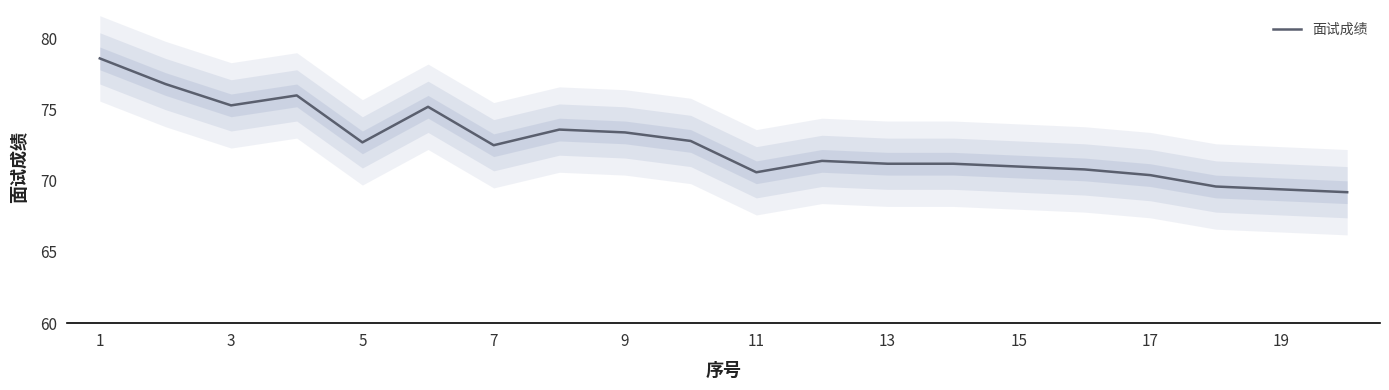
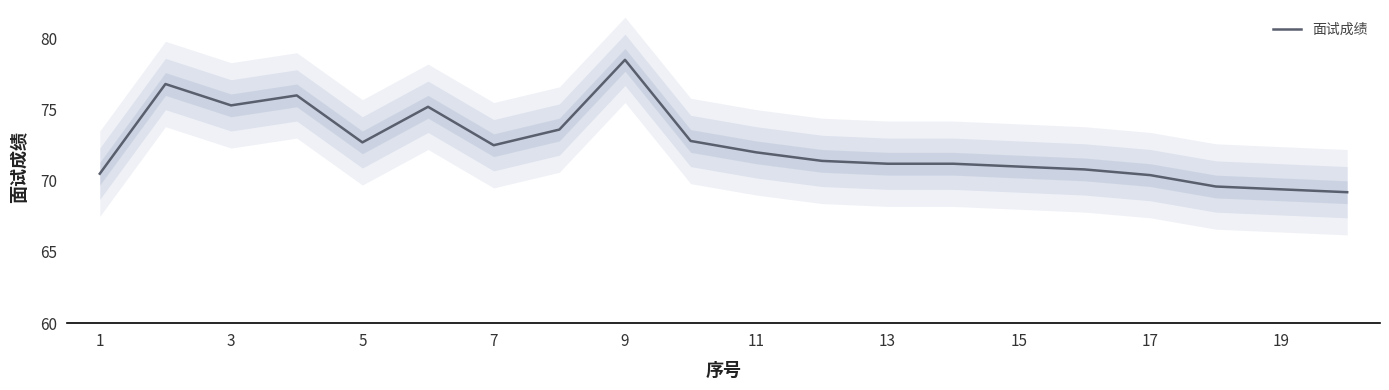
面试成绩, 1: 78.6 -> 70.5
面试成绩, 9: 73.4 -> 78.5
面试成绩, 11: 70.6 -> 72.0
